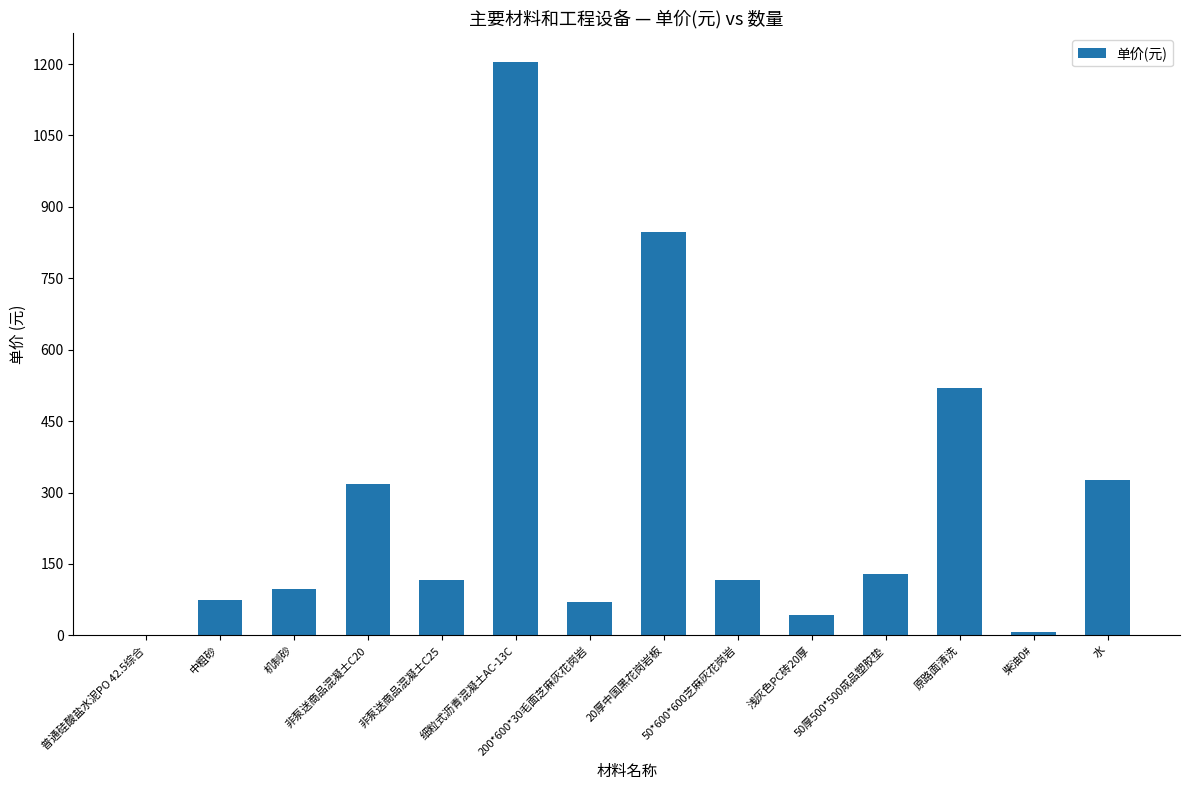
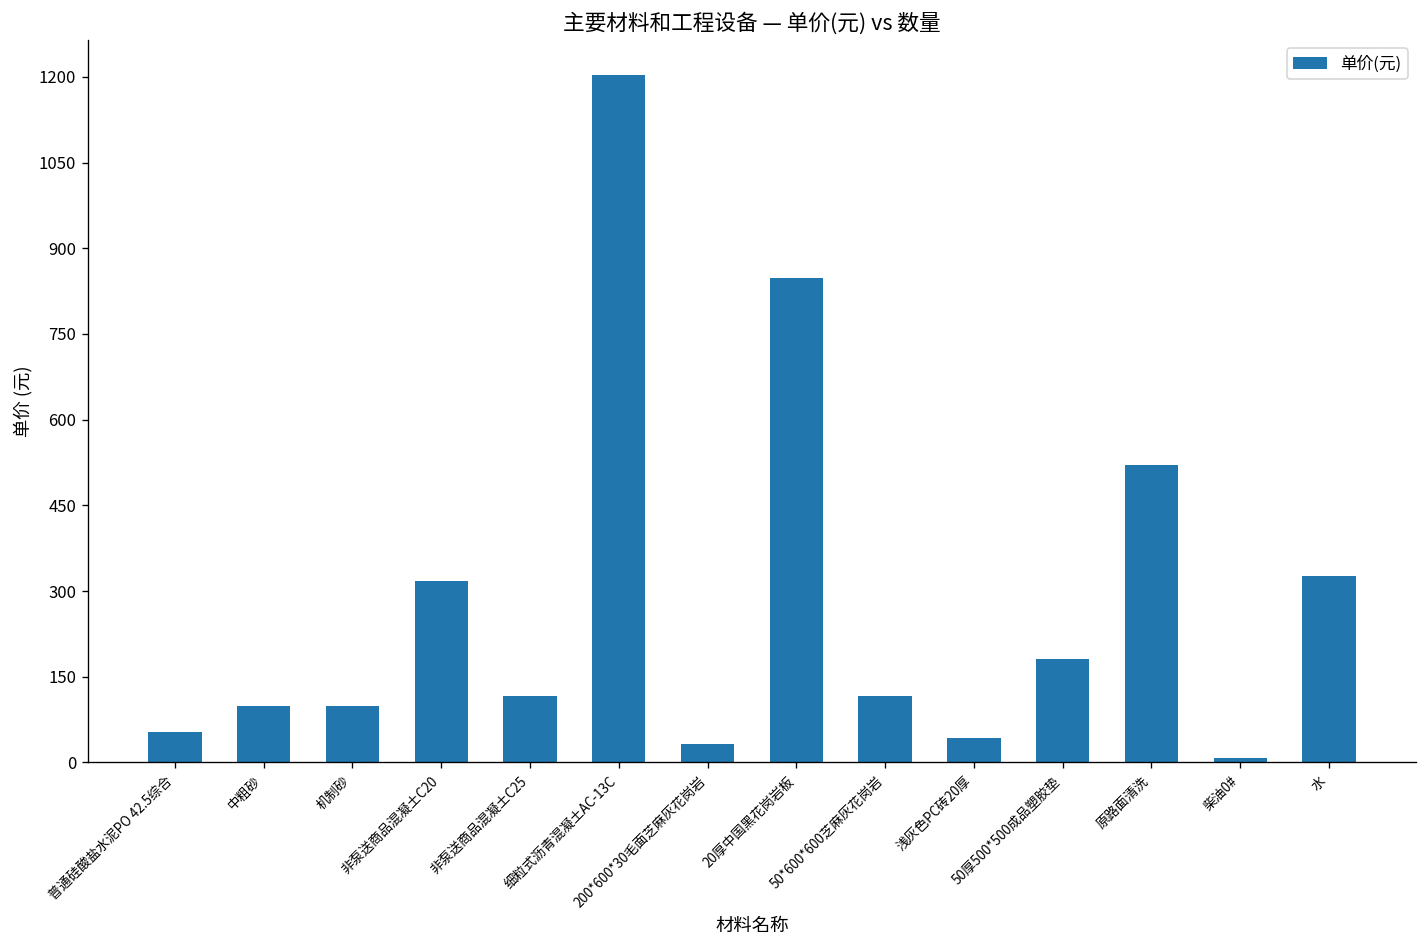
普通硅酸盐水泥PO 42.5综合: 0 -> 50
中粗砂: 70 -> 100
200*600*30毛面芝麻灰花岗岩: 70 -> 30
50厚500*500成品塑胶垫: 130 -> 180
